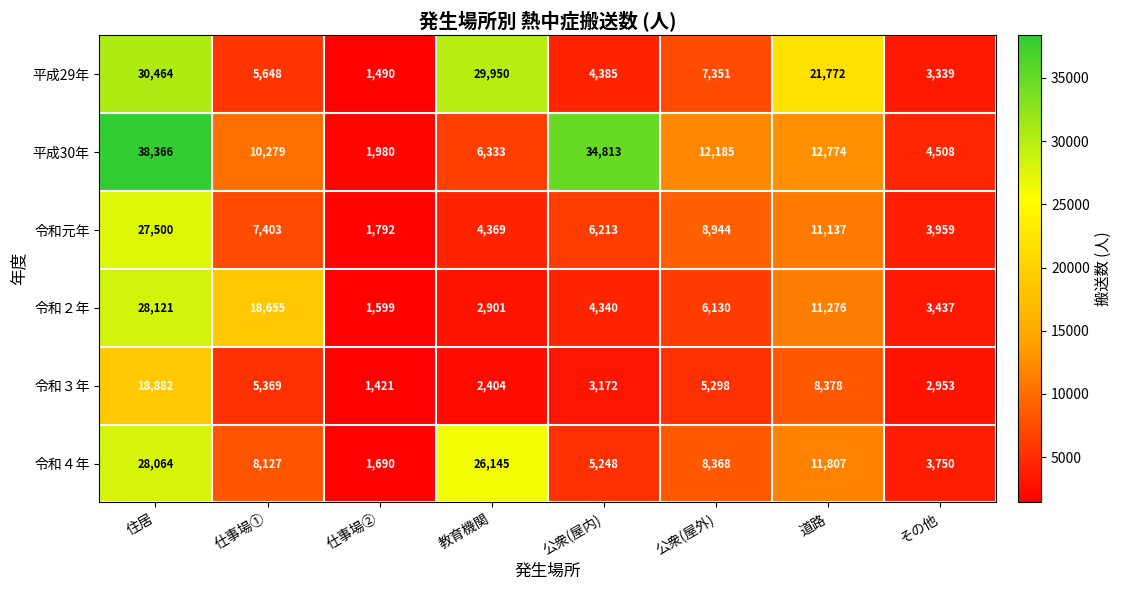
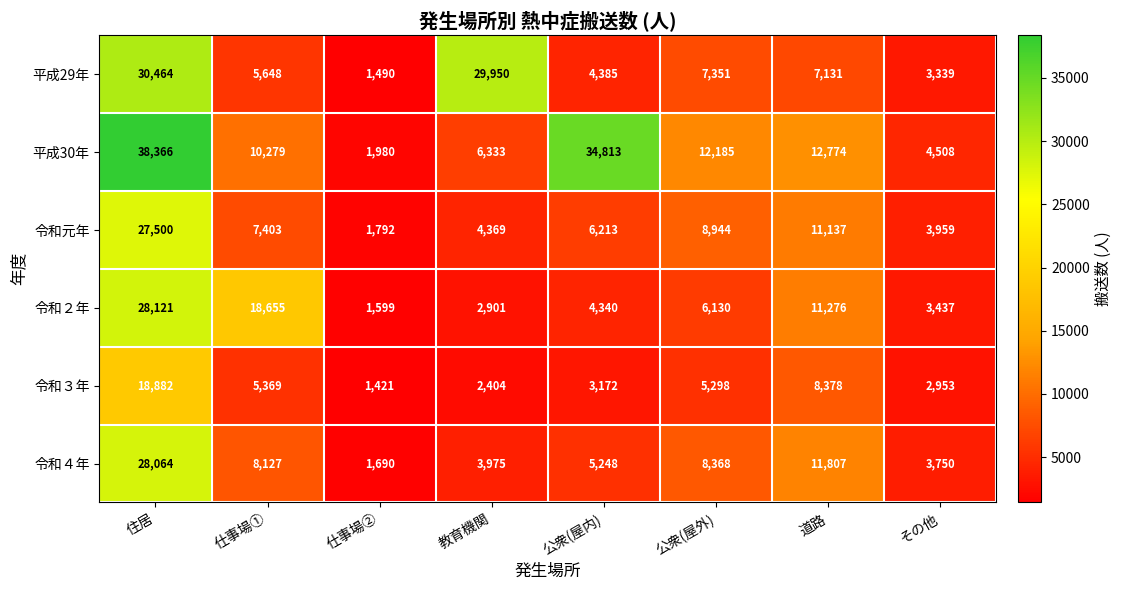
平成29年, 道路: 21,772 -> 7,131
令和４年, 教育機関: 26,145 -> 3,975
